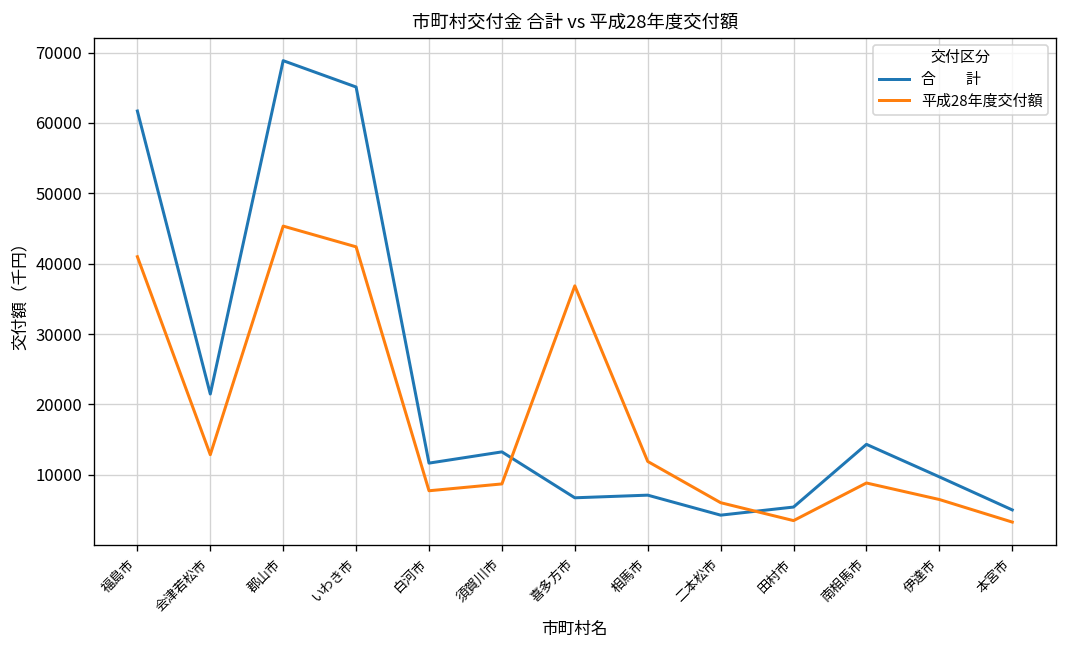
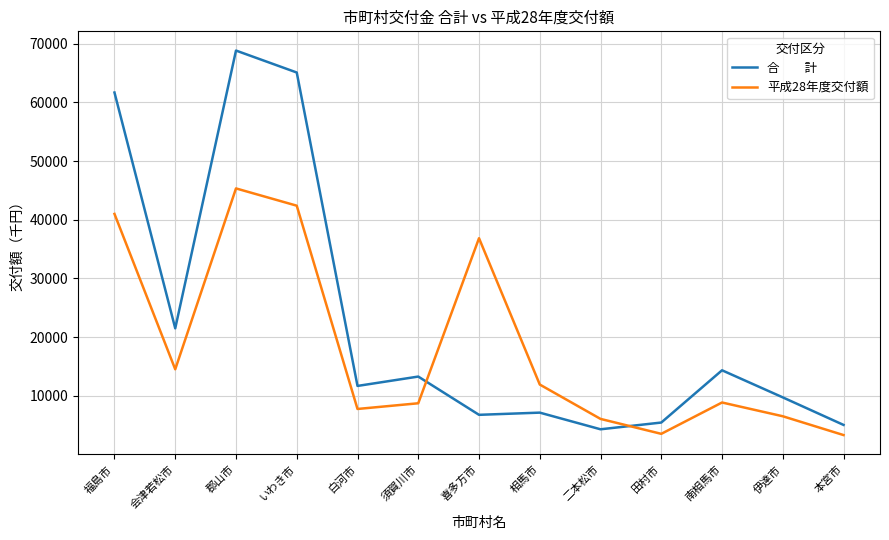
平成28年度交付額, 会津若松市: 13000 -> 15000
